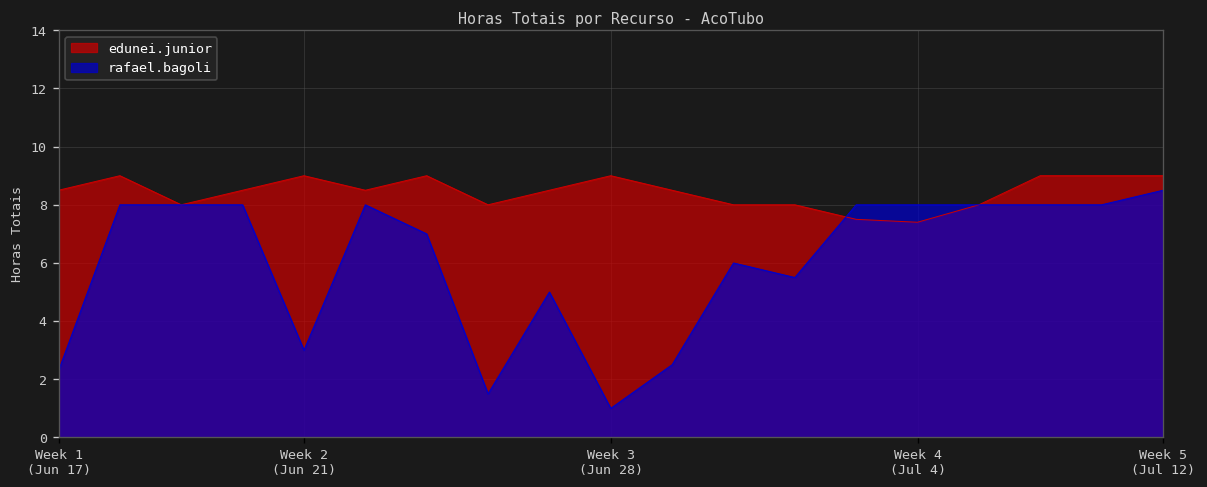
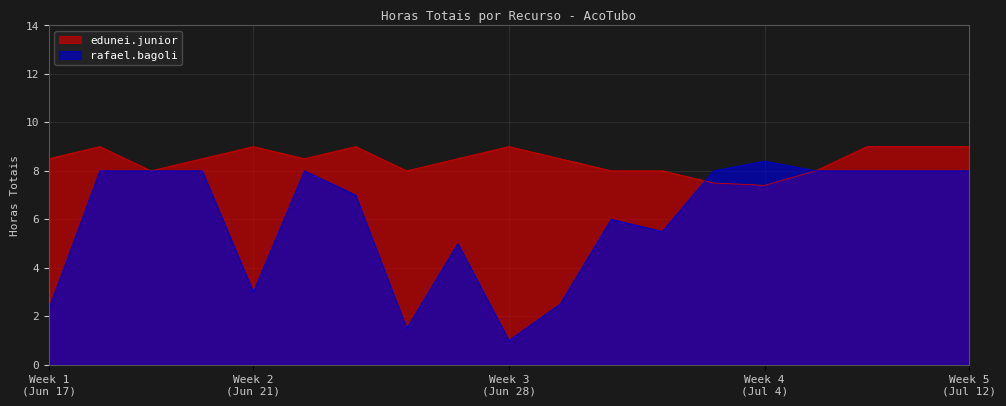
rafael.bagoli, Week 4 (Jul 4): 8.0 -> 8.4
rafael.bagoli, Week 5 (Jul 12): 8.5 -> 8.0
